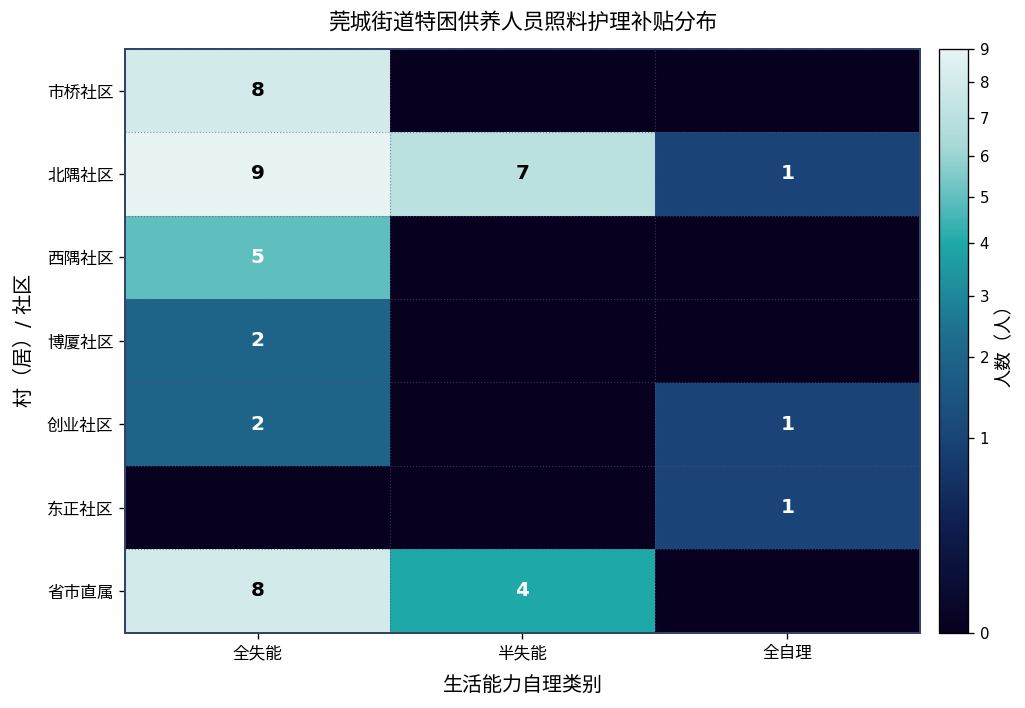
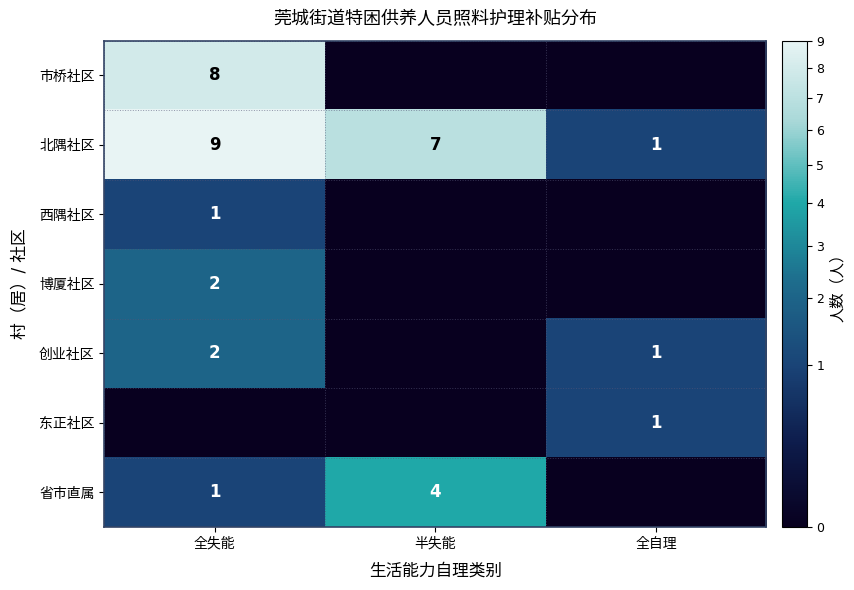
西隅社区, 全失能: 5 -> 1
省市直属, 全失能: 8 -> 1
